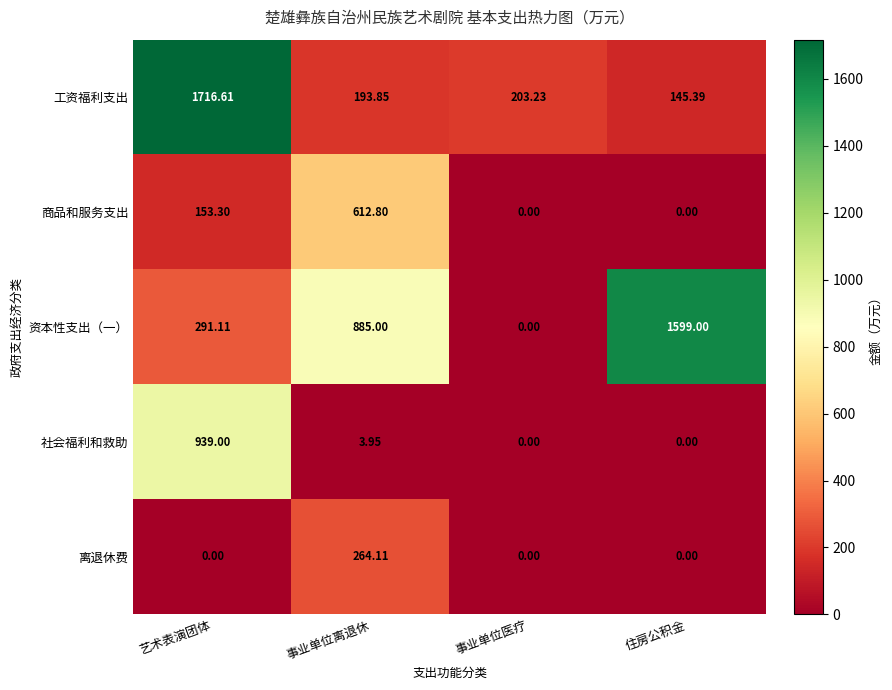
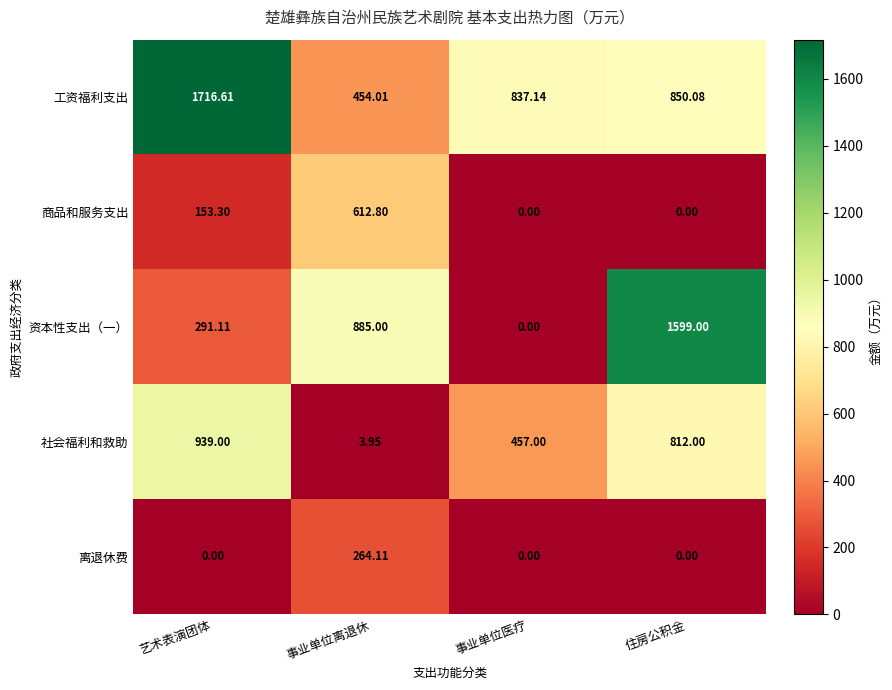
工资福利支出, 事业单位离退休: 193.85 -> 454.01
工资福利支出, 事业单位医疗: 203.23 -> 837.14
工资福利支出, 住房公积金: 145.39 -> 850.08
社会福利和救助, 事业单位医疗: 0.00 -> 457.00
社会福利和救助, 住房公积金: 0.00 -> 812.00
